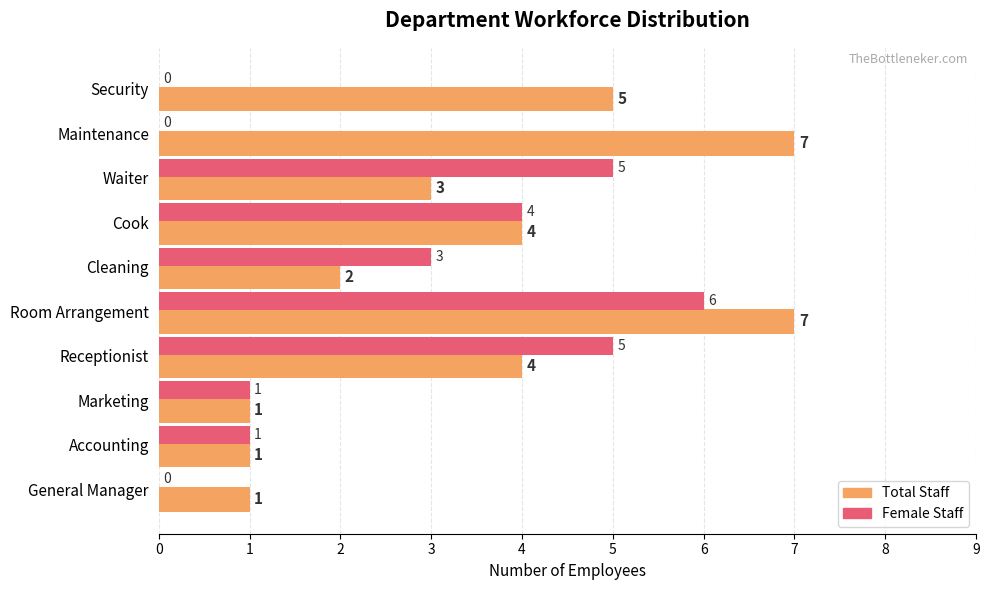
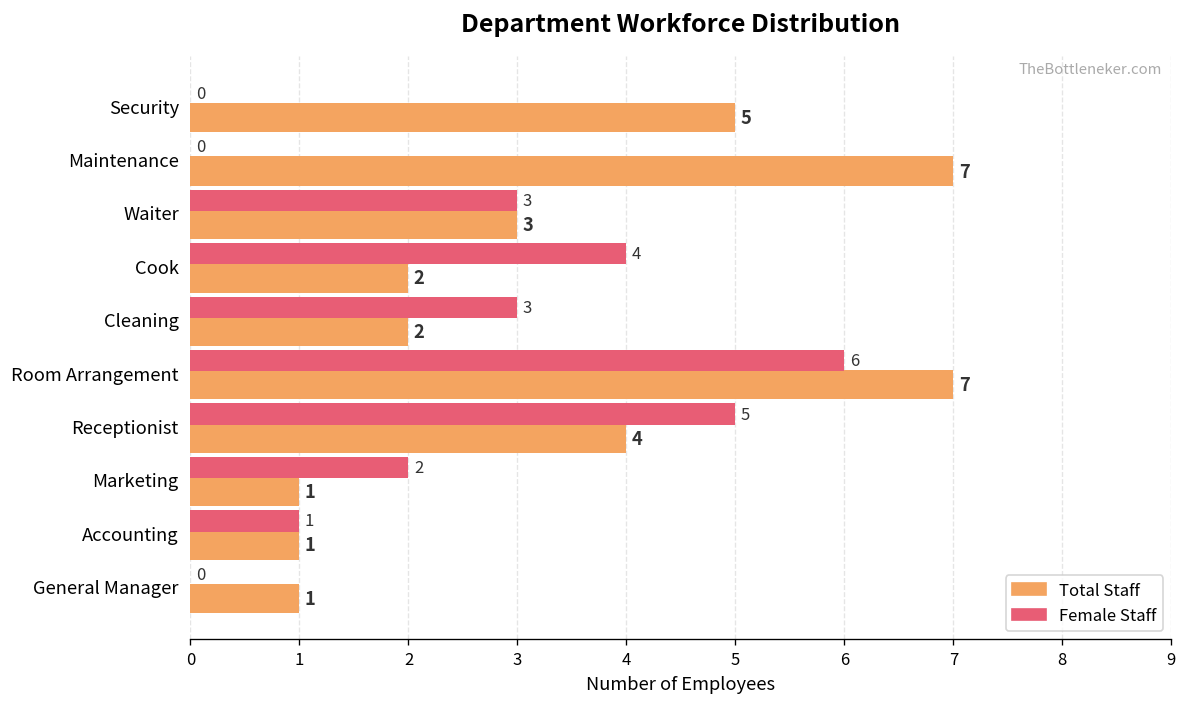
Female Staff, Waiter: 5 -> 3
Total Staff, Cook: 4 -> 2
Female Staff, Marketing: 1 -> 2
